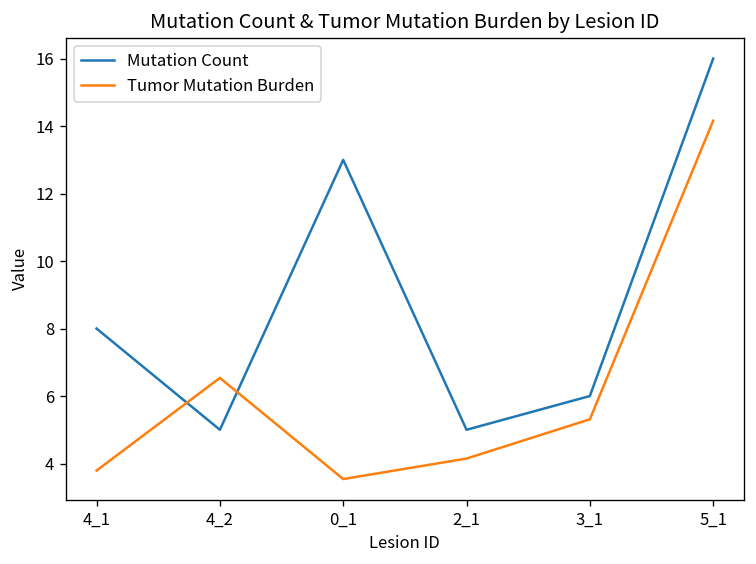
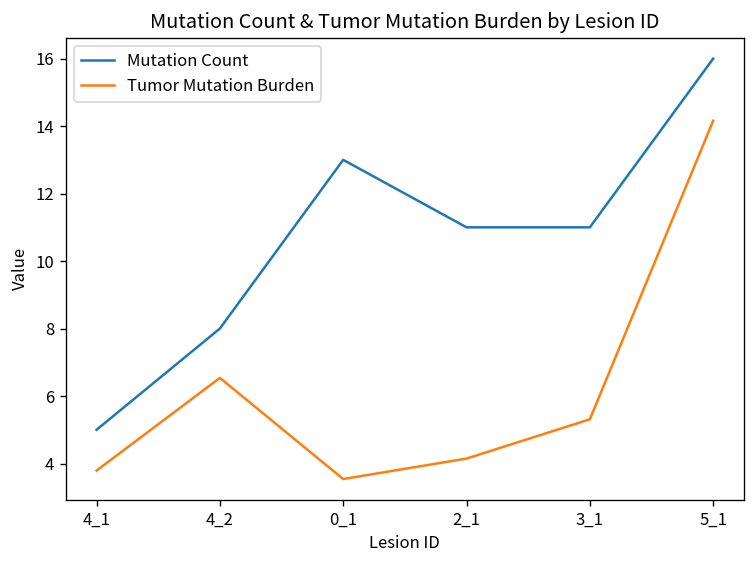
Mutation Count, 4_1: 8 -> 5
Mutation Count, 4_2: 5 -> 8
Mutation Count, 2_1: 5 -> 11
Mutation Count, 3_1: 6 -> 11
